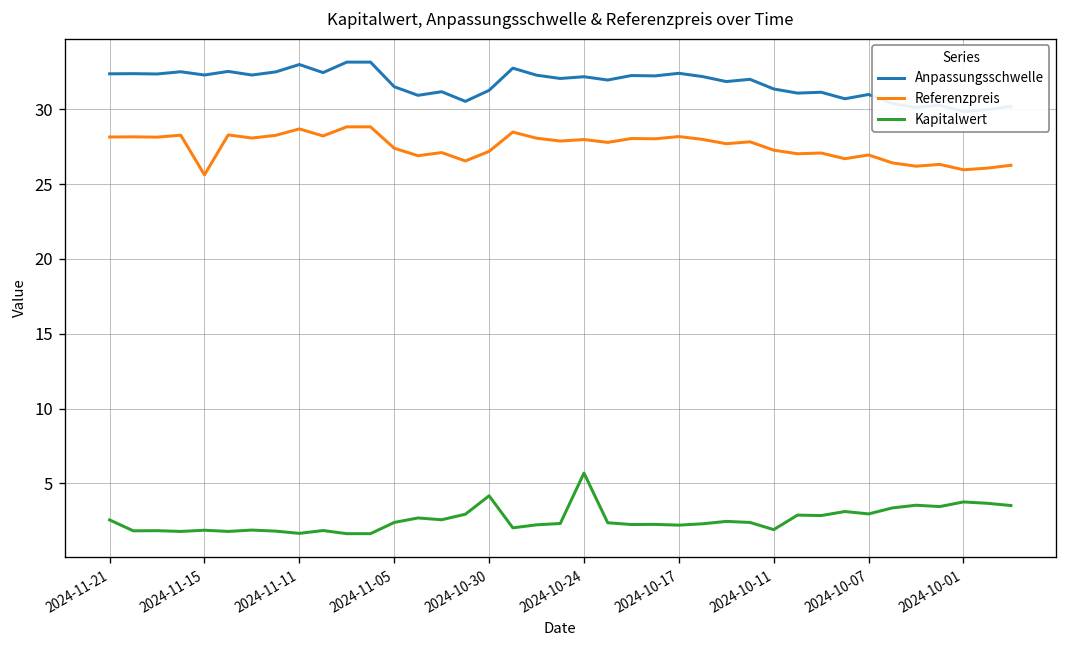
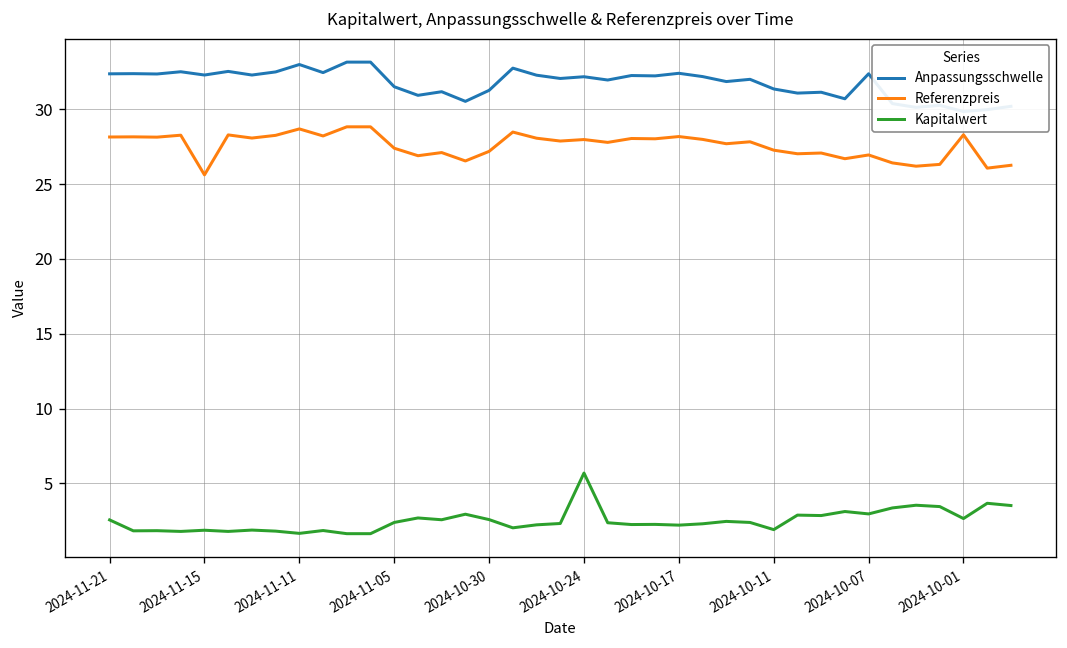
Kapitalwert, 2024-10-30: 4.2 -> 2.6
Anpassungsschwelle, 2024-10-07: 31.0 -> 32.4
Referenzpreis, 2024-10-01: 26.0 -> 28.3
Kapitalwert, 2024-10-01: 3.8 -> 2.7
